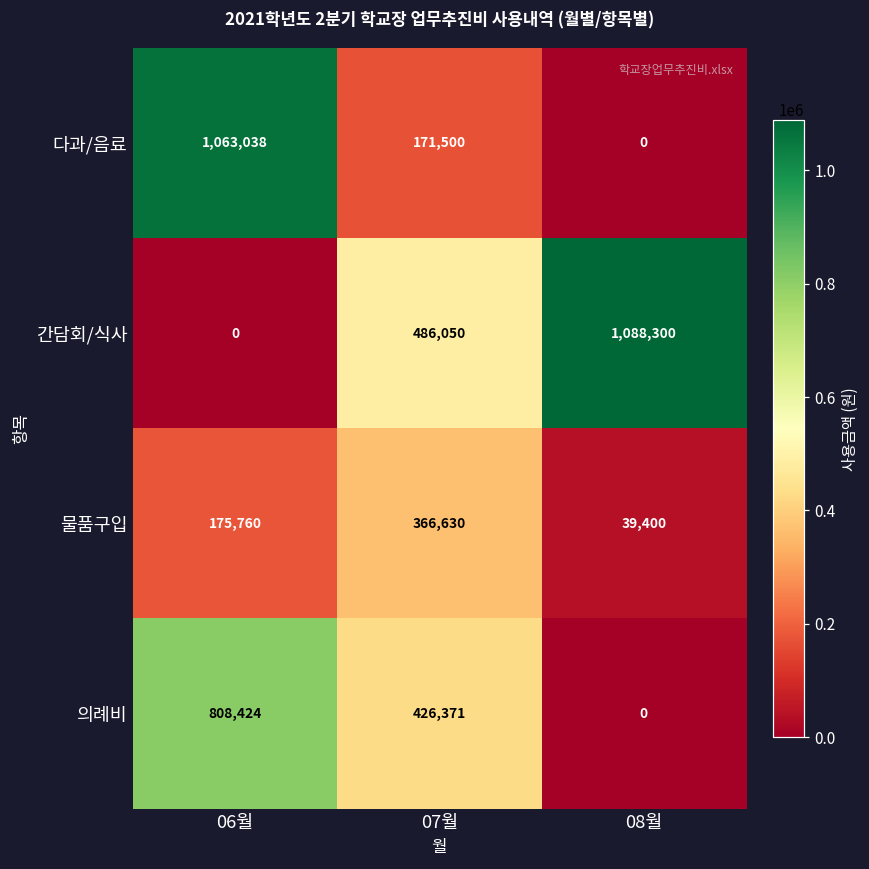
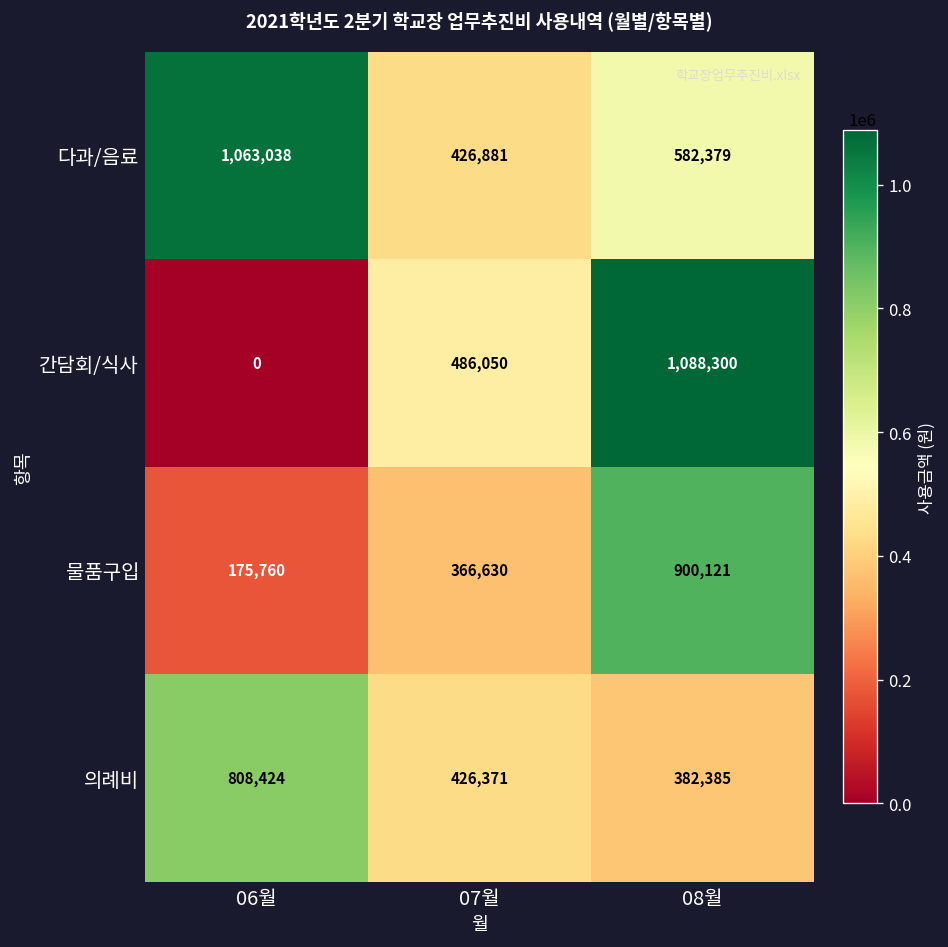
다과/음료, 07월: 171,500 -> 426,881
다과/음료, 08월: 0 -> 582,379
물품구입, 08월: 39,400 -> 900,121
의례비, 08월: 0 -> 382,385
